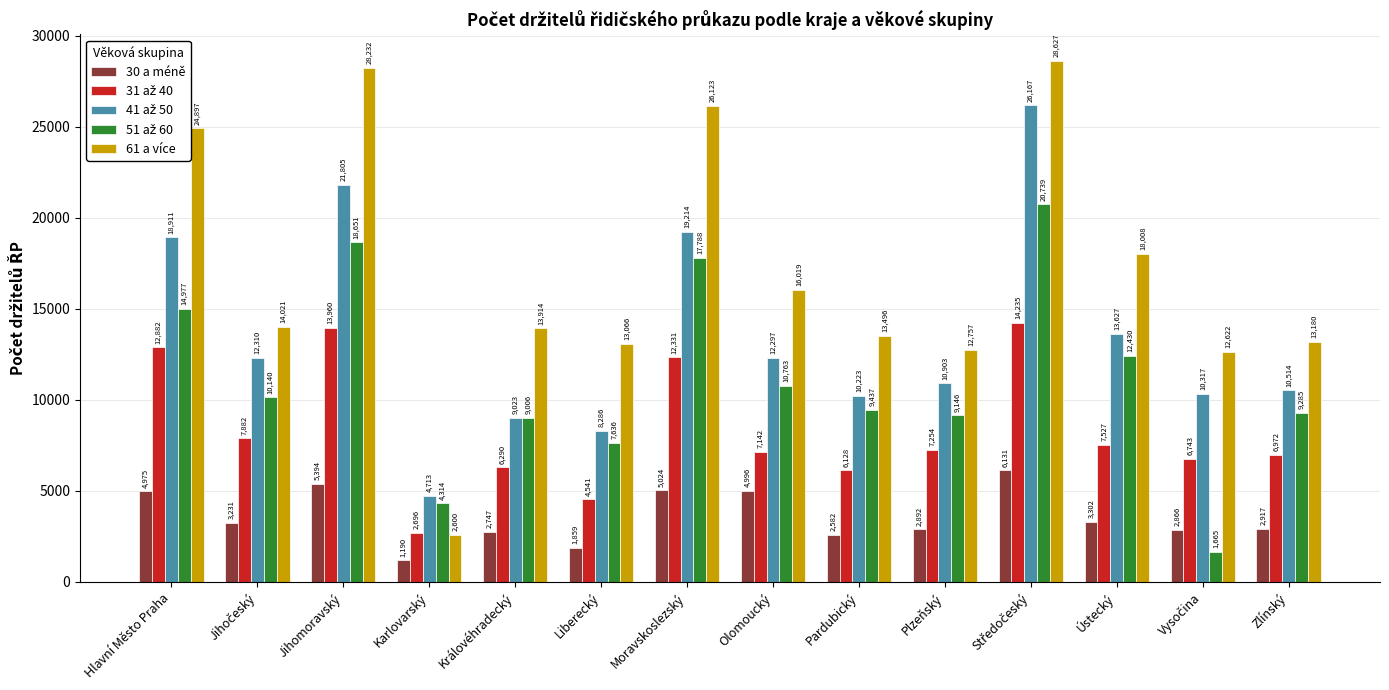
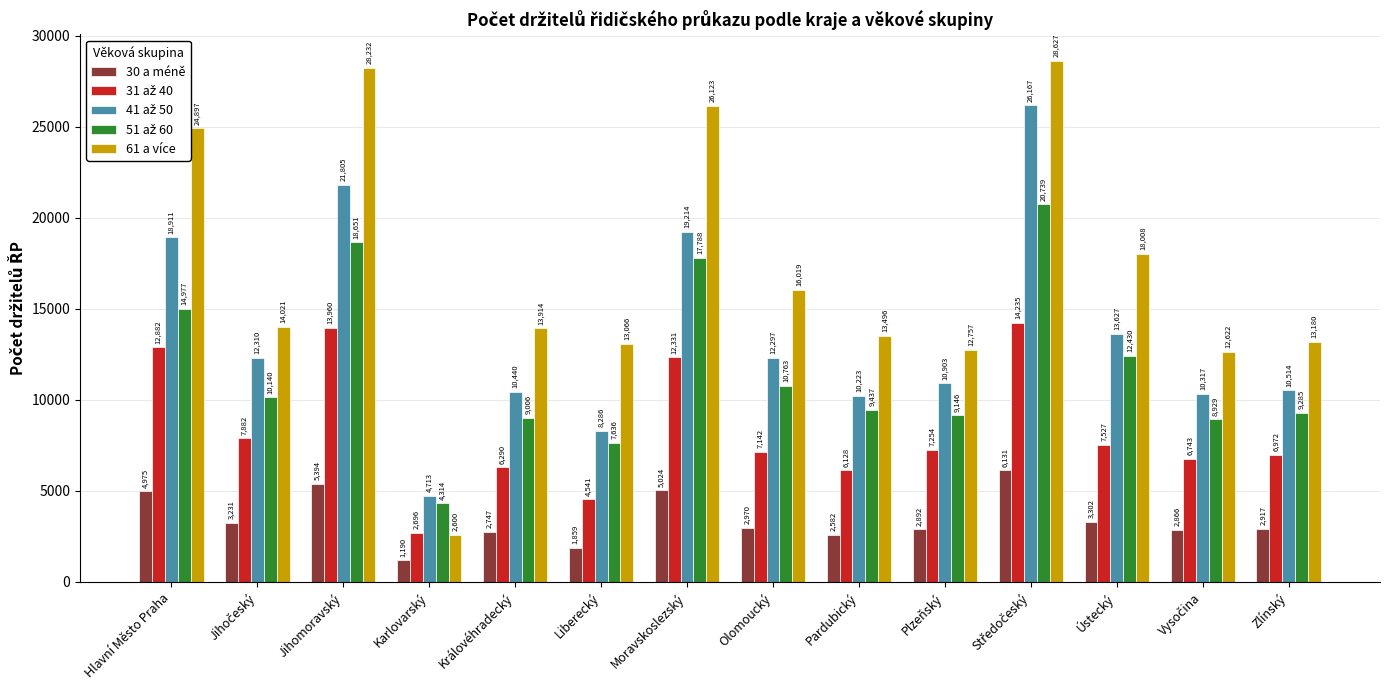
41 až 50, Královéhradecký: 9,023 -> 10,440
30 a méně, Olomoucký: 4,996 -> 2,970
51 až 60, Vysočina: 1,665 -> 8,929
